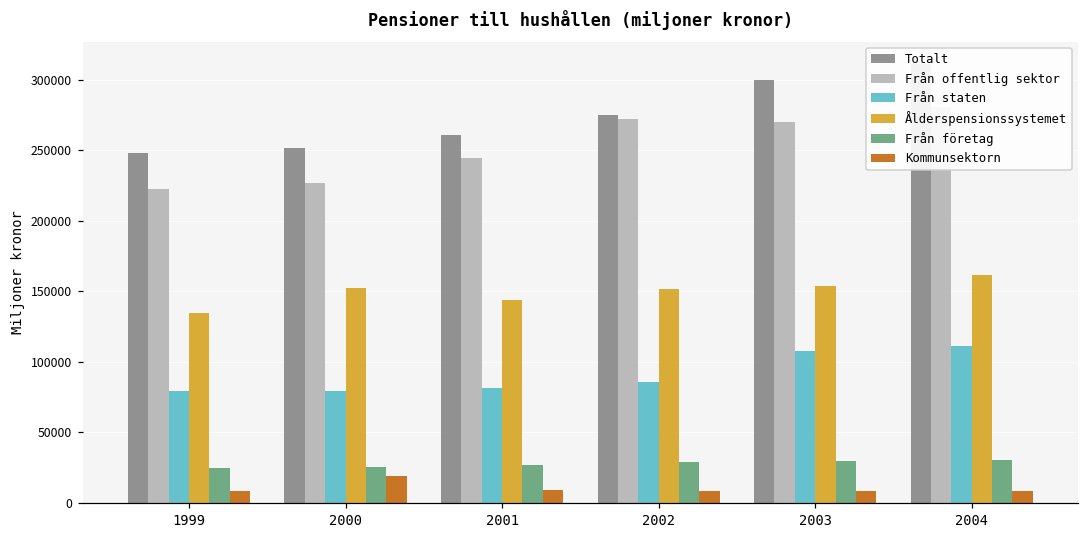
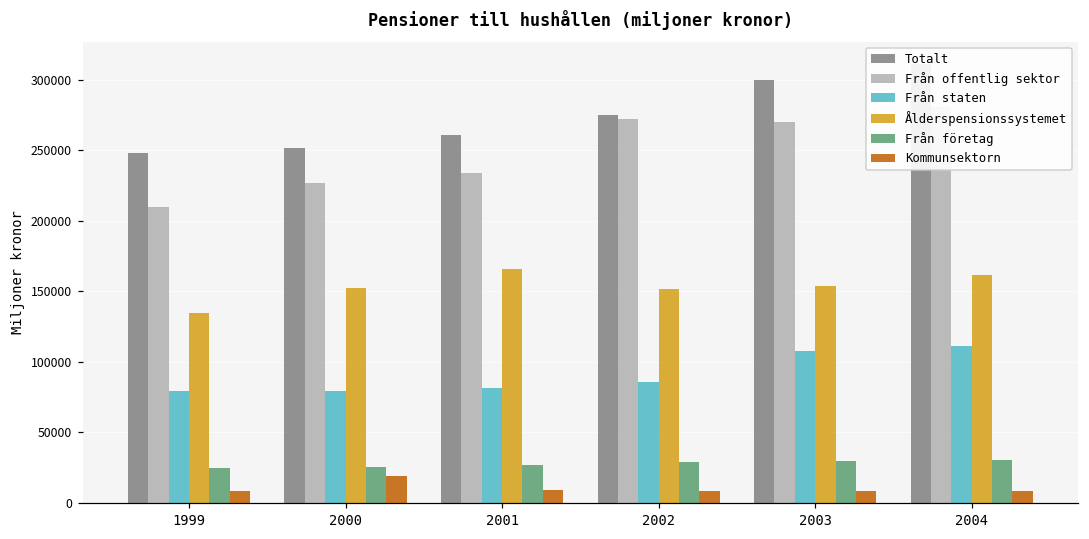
Från offentlig sektor, 1999: 223000 -> 210000
Från offentlig sektor, 2001: 244000 -> 234000
Ålderspensionssystemet, 2001: 144000 -> 166000
